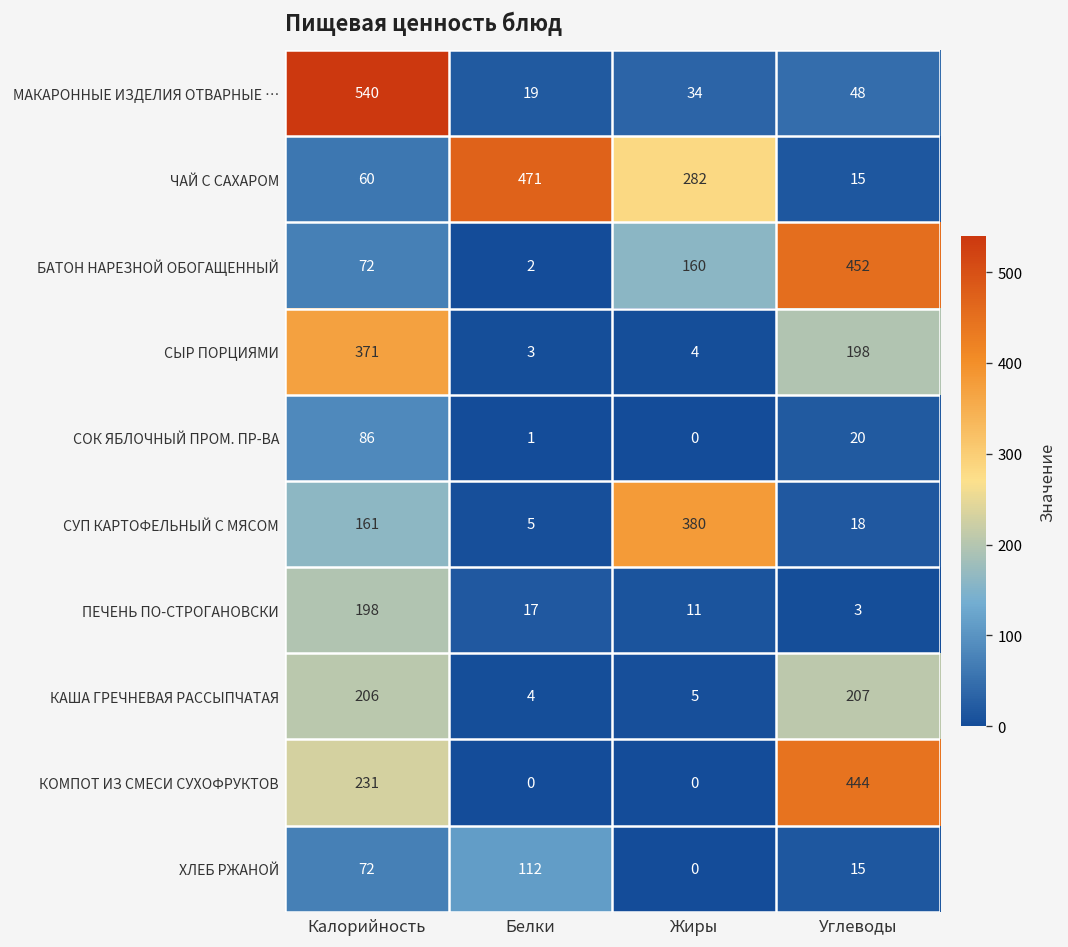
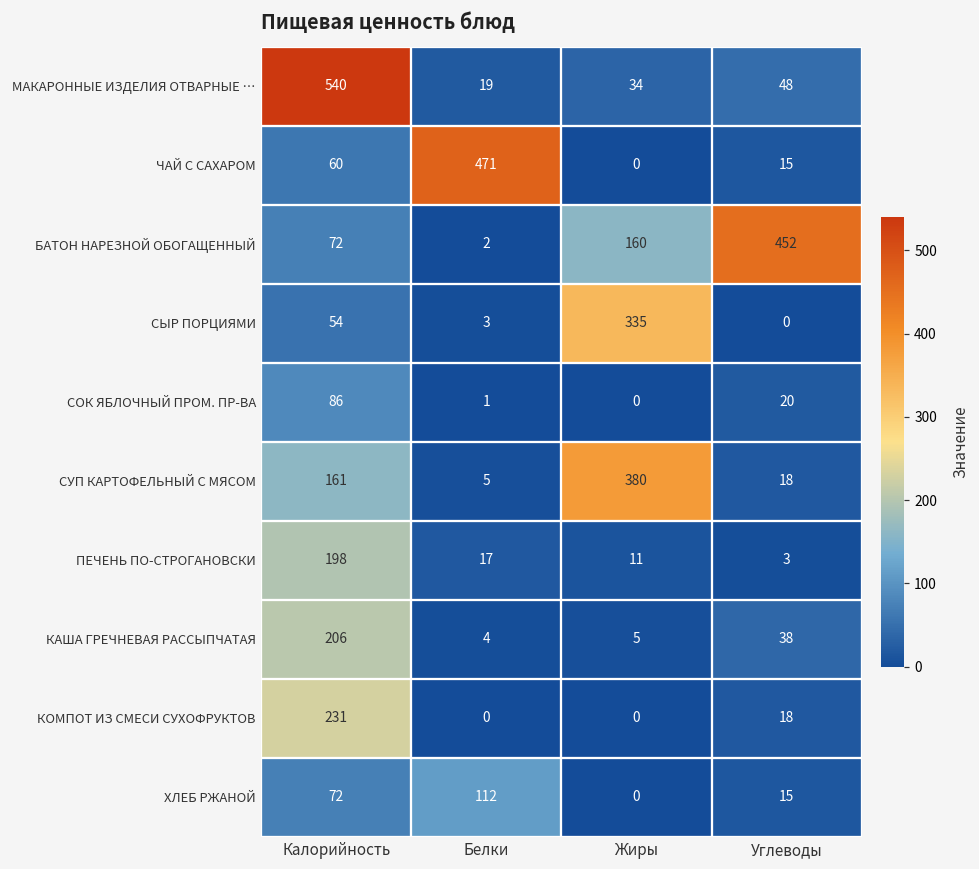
ЧАЙ С САХАРОМ, Жиры: 282 -> 0
СЫР ПОРЦИЯМИ, Калорийность: 371 -> 54
СЫР ПОРЦИЯМИ, Жиры: 4 -> 335
СЫР ПОРЦИЯМИ, Углеводы: 198 -> 0
КАША ГРЕЧНЕВАЯ РАССЫПЧАТАЯ, Углеводы: 207 -> 38
КОМПОТ ИЗ СМЕСИ СУХОФРУКТОВ, Углеводы: 444 -> 18
